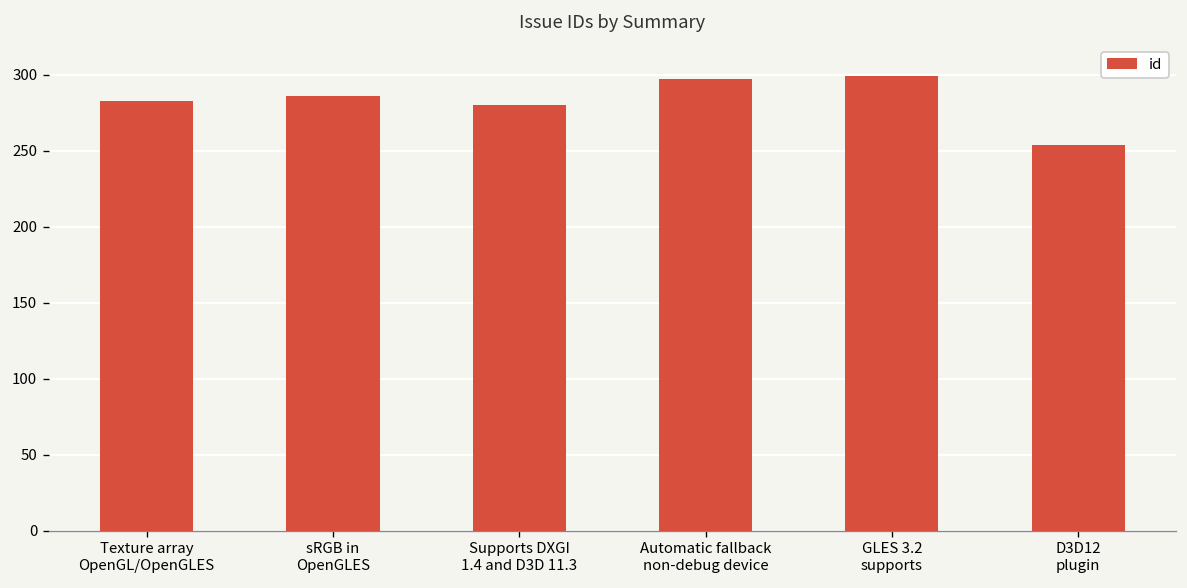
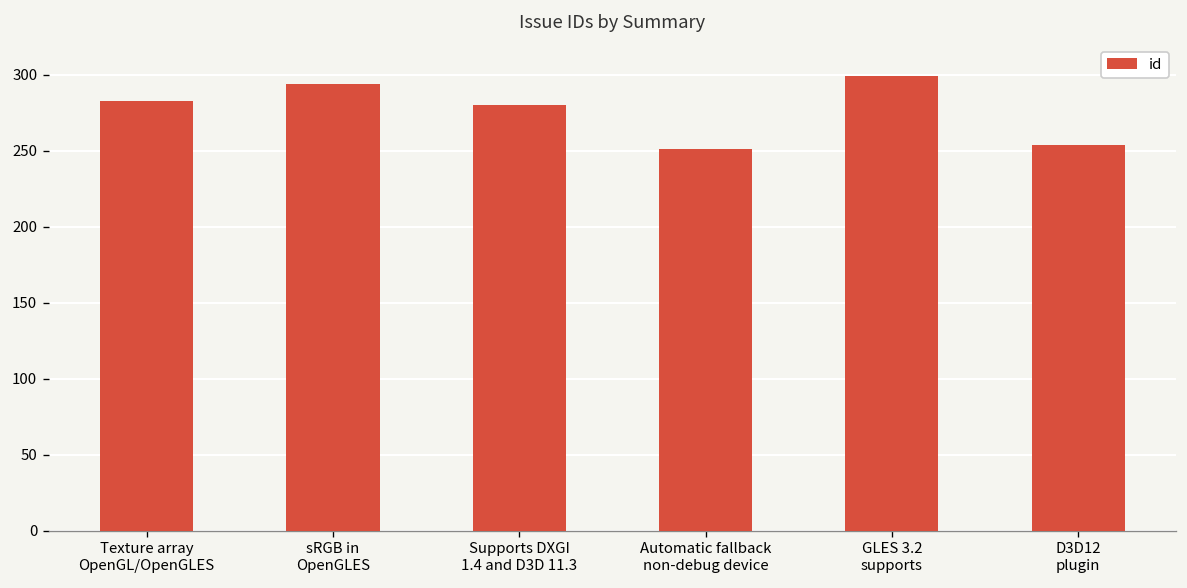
sRGB in OpenGLES: 286 -> 294
Automatic fallback non-debug device: 297 -> 251
